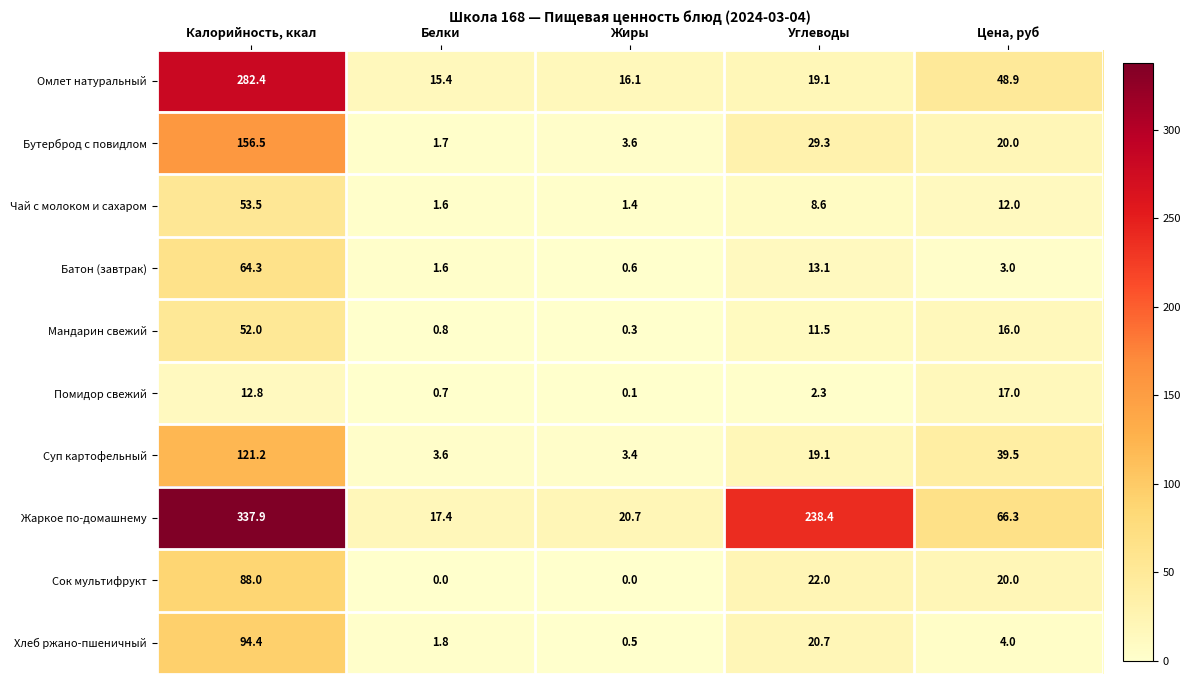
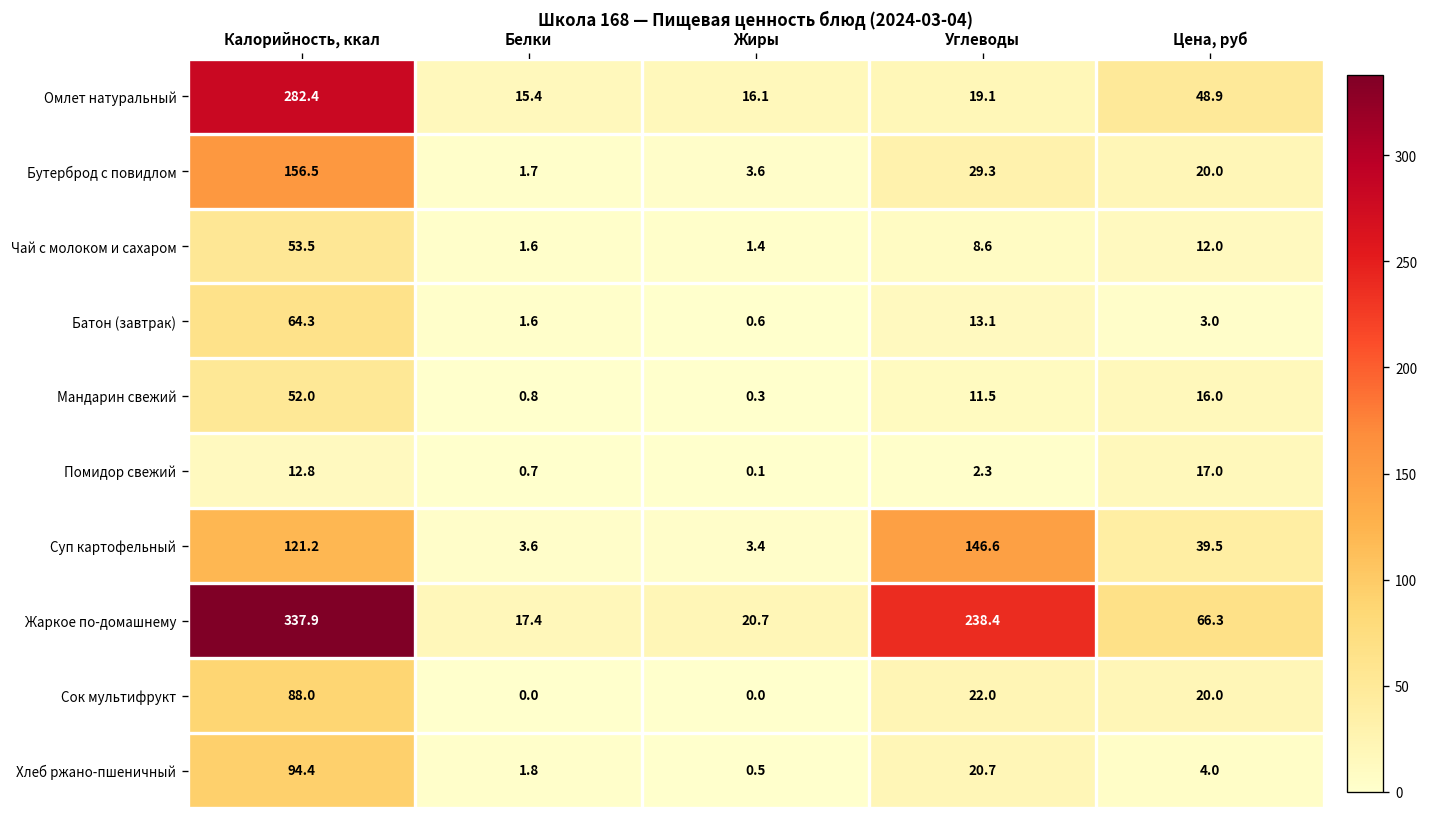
Суп картофельный, Углеводы: 19.1 -> 146.6
